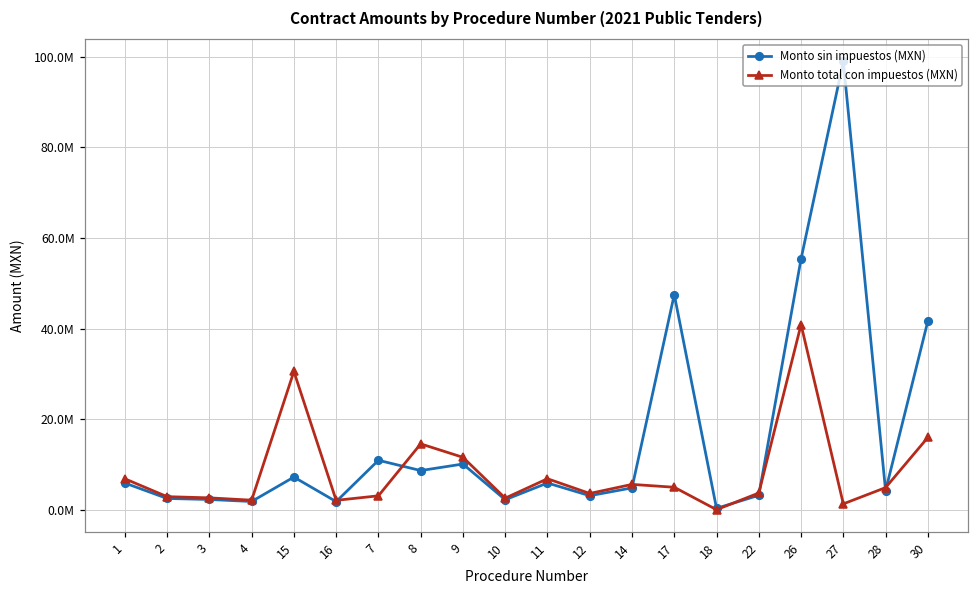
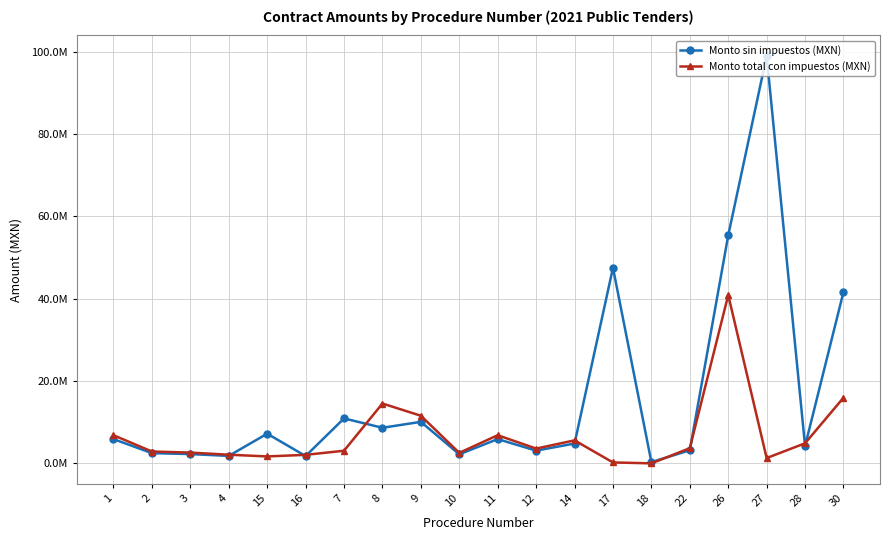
Monto total con impuestos (MXN), 15: 31000000 -> 2000000
Monto total con impuestos (MXN), 17: 5000000 -> 0
